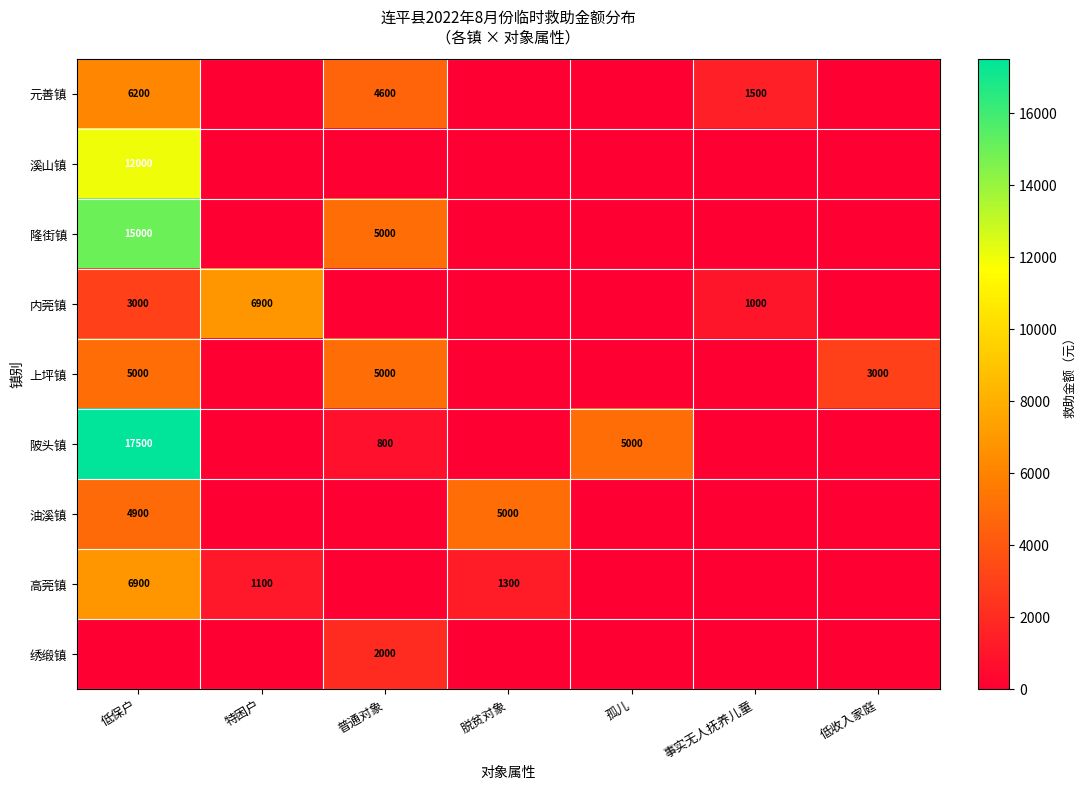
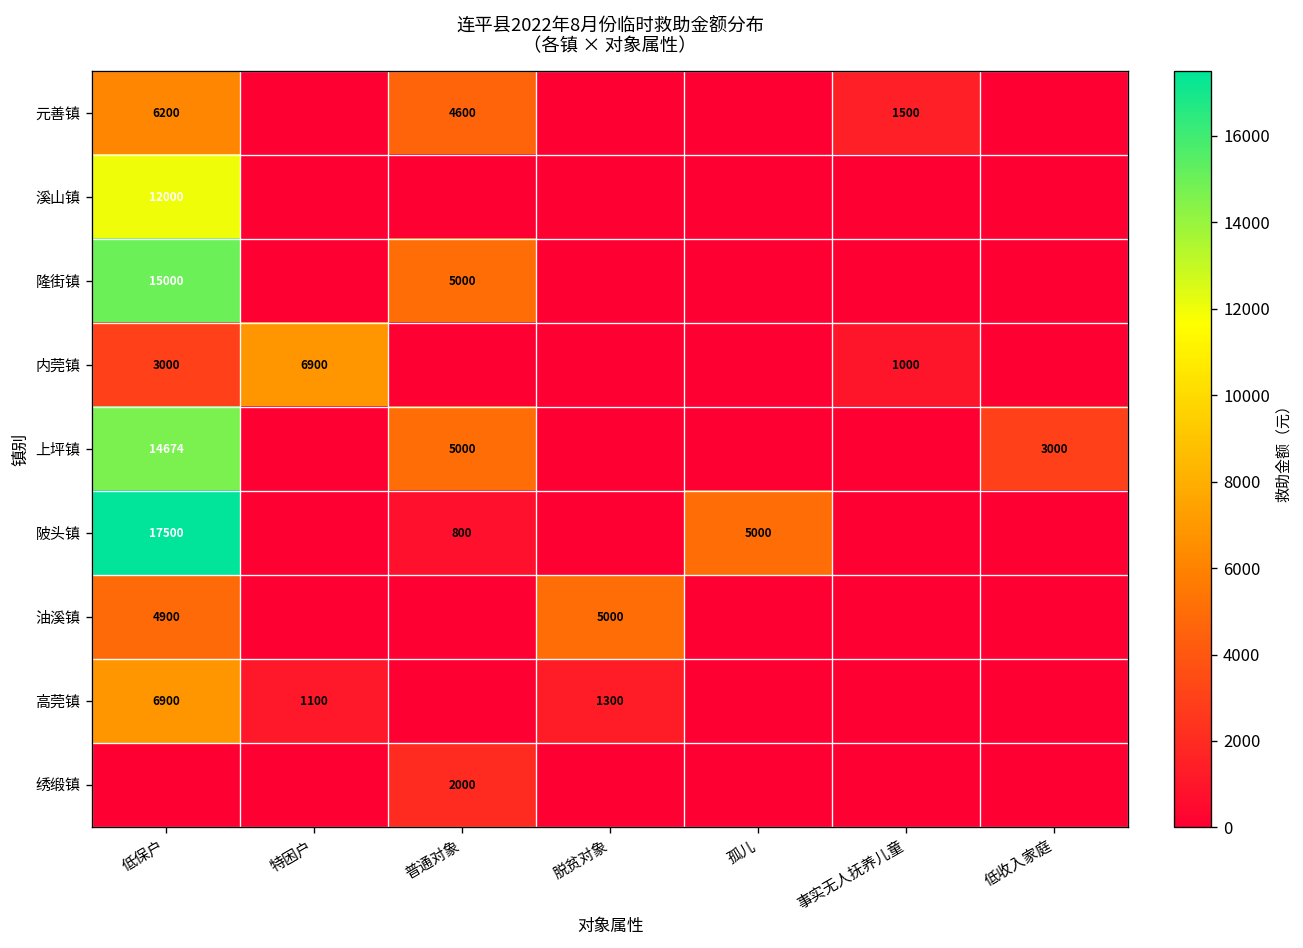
上坪镇, 低保户: 5000 -> 14674
